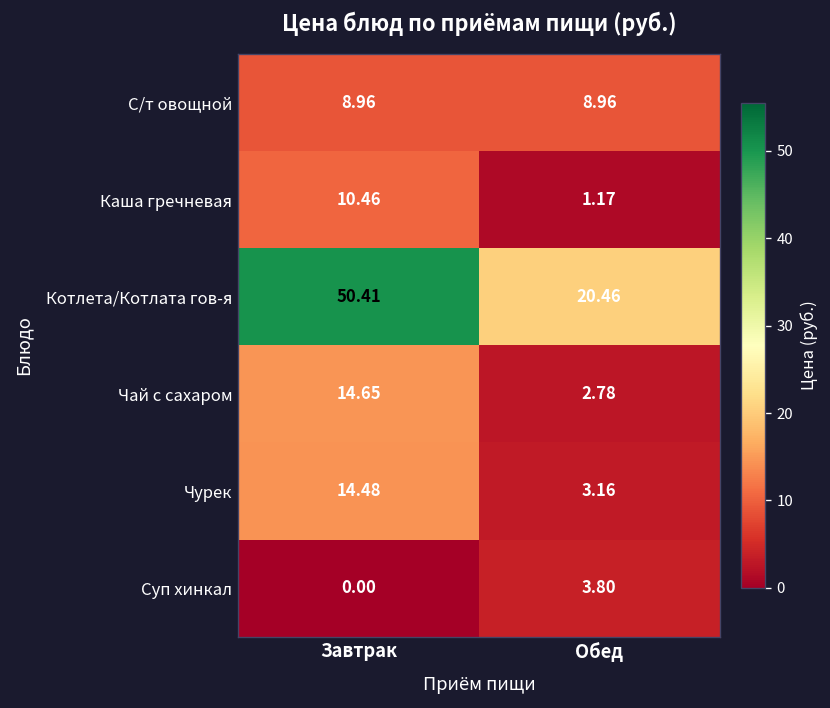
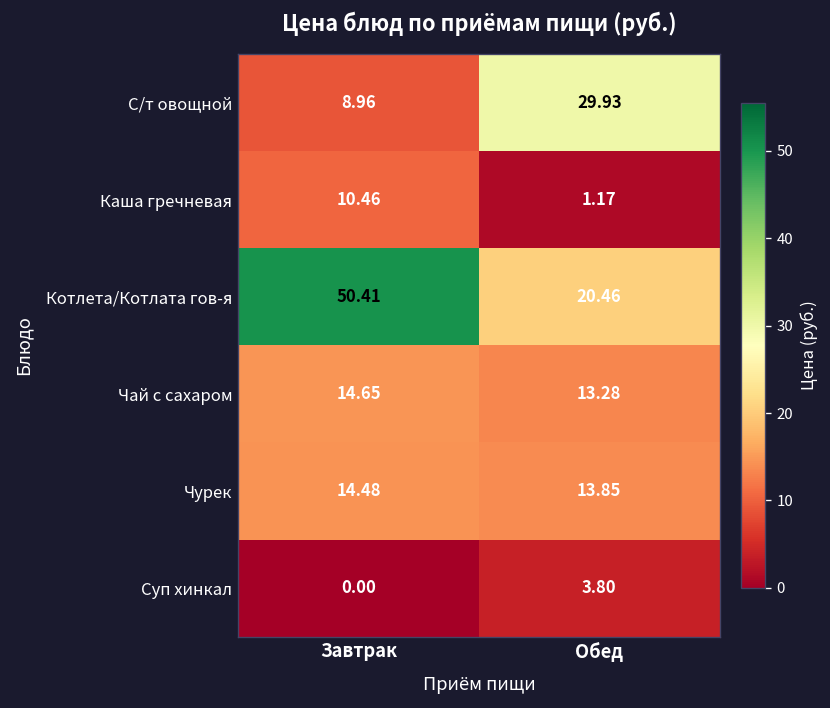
С/т овощной, Обед: 8.96 -> 29.93
Чай с сахаром, Обед: 2.78 -> 13.28
Чурек, Обед: 3.16 -> 13.85
